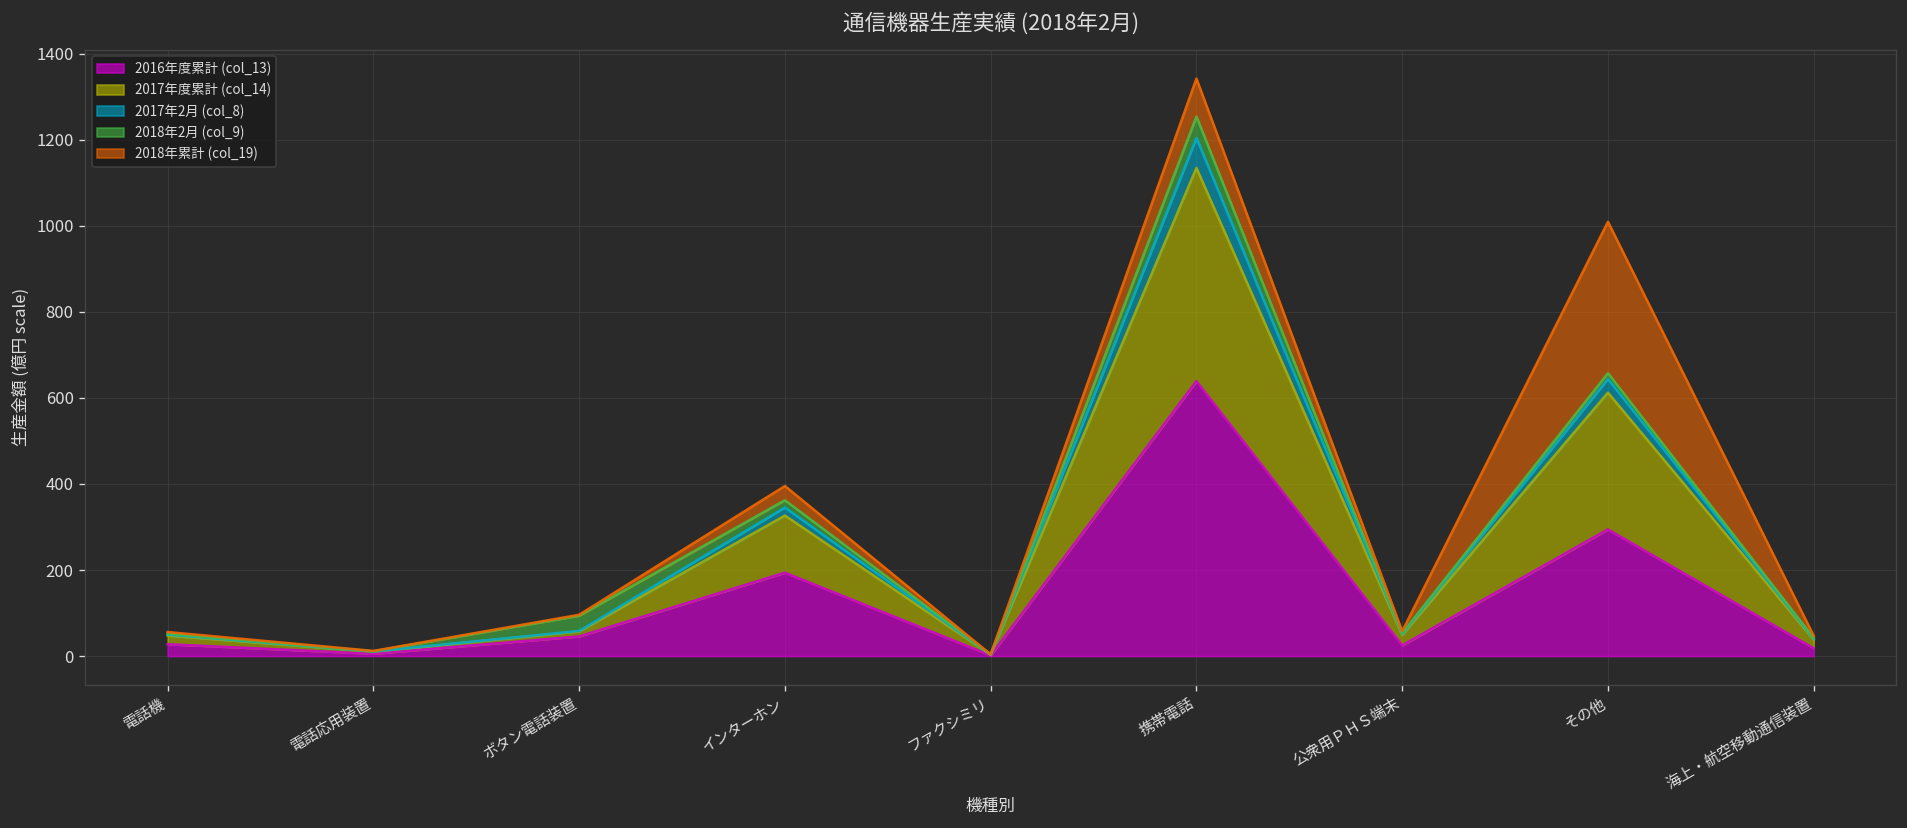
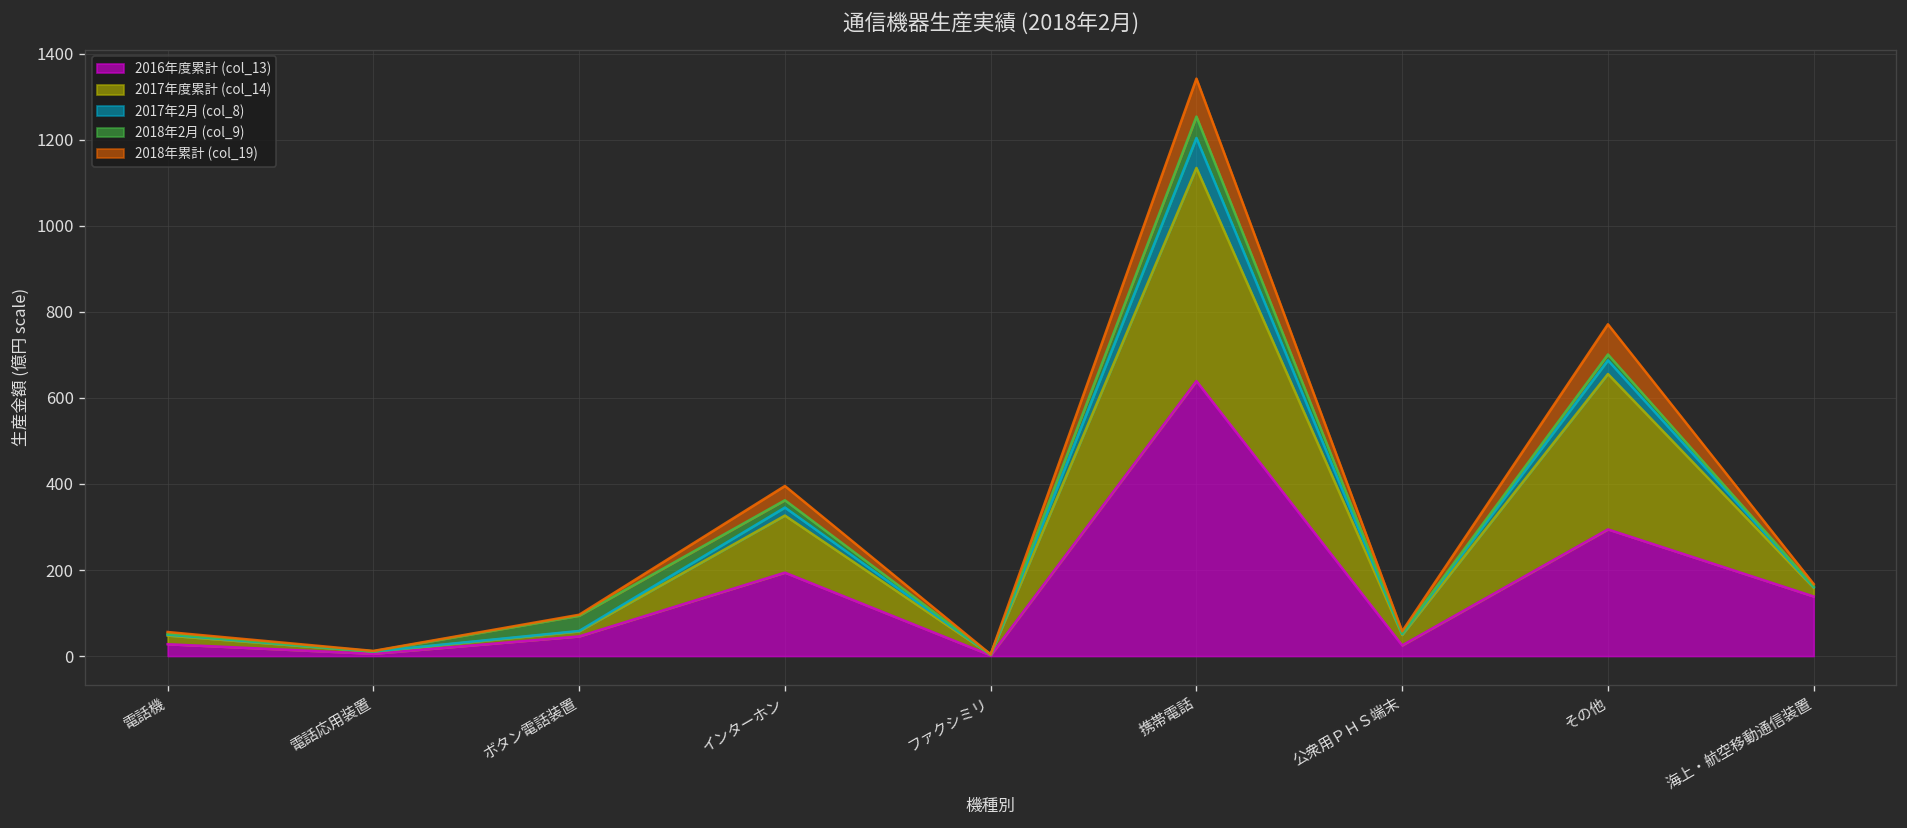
2017年度累計 (col_14), その他: 320 -> 360
2018年累計 (col_19), その他: 350 -> 70
2016年度累計 (col_13), 海上・航空移動通信装置: 20 -> 140
